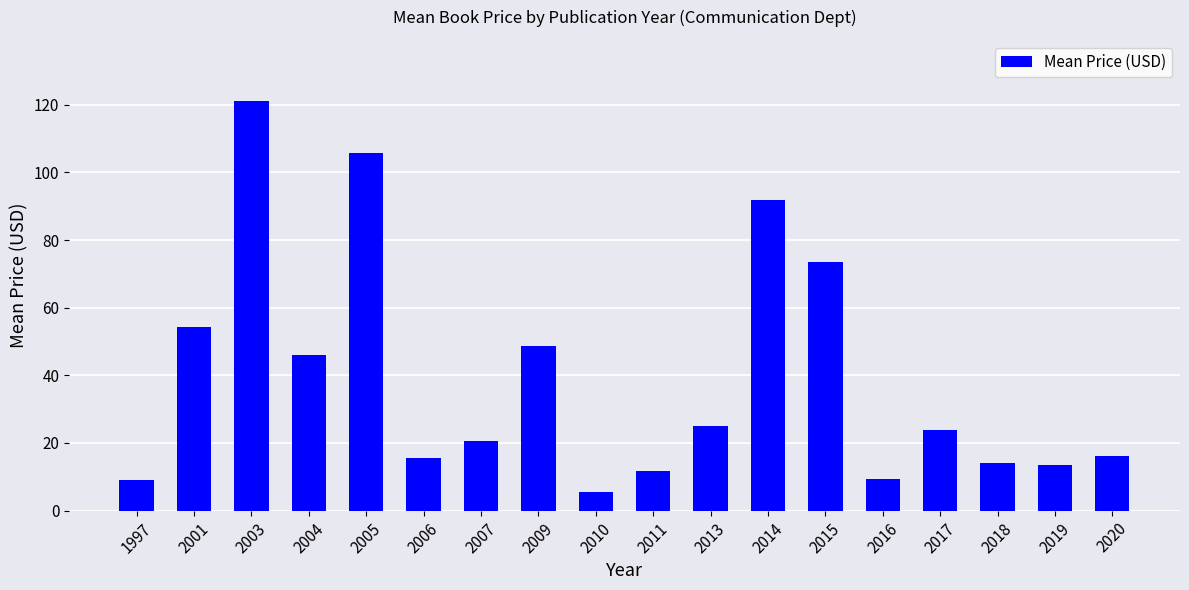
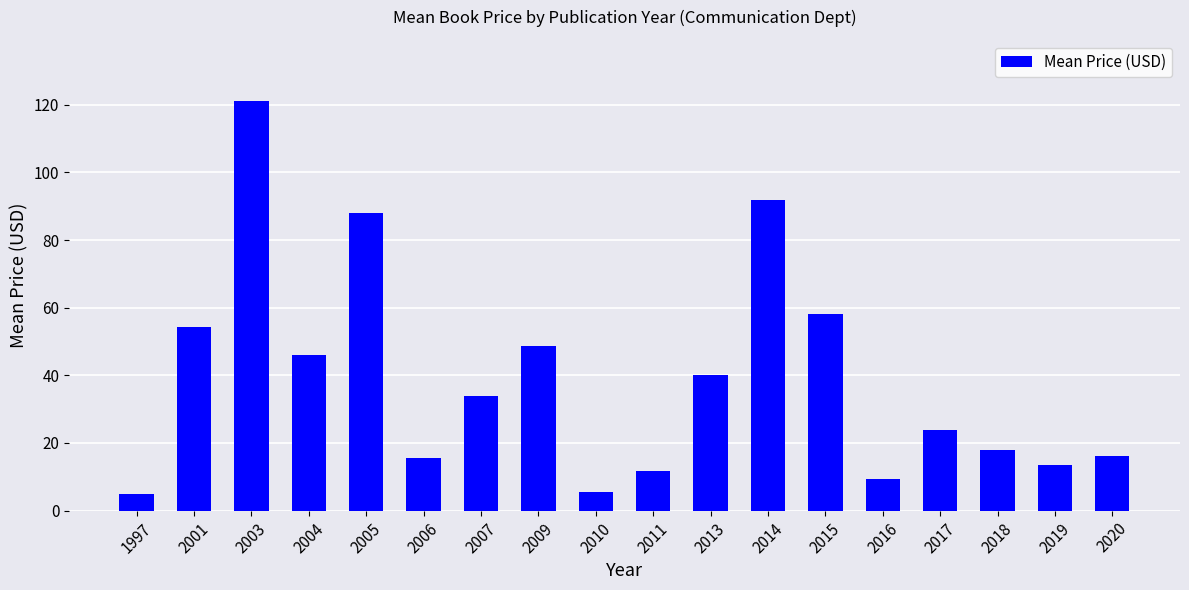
1997: 9 -> 5
2005: 106 -> 88
2007: 21 -> 34
2013: 25 -> 40
2015: 73 -> 58
2018: 14 -> 18
